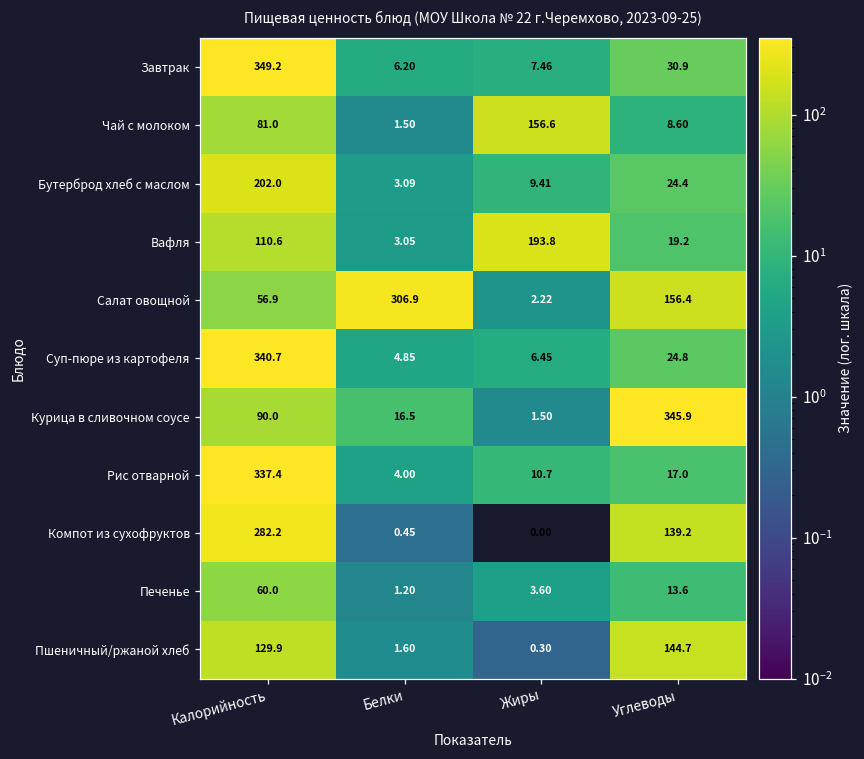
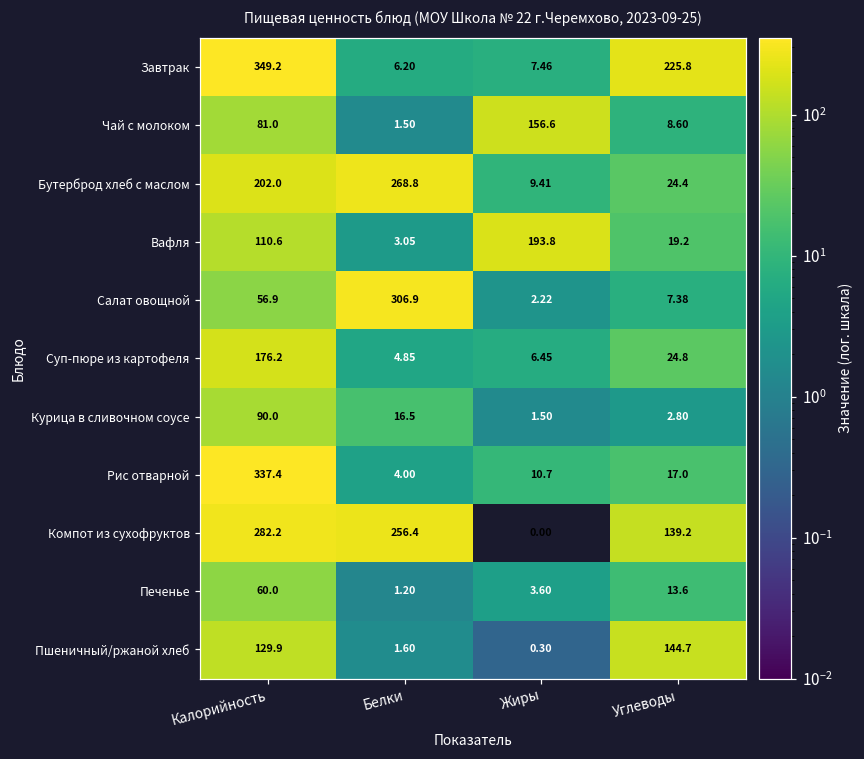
Завтрак, Углеводы: 30.9 -> 225.8
Бутерброд хлеб с маслом, Белки: 3.09 -> 268.8
Салат овощной, Углеводы: 156.4 -> 7.38
Суп-пюре из картофеля, Калорийность: 340.7 -> 176.2
Курица в сливочном соусе, Углеводы: 345.9 -> 2.80
Компот из сухофруктов, Белки: 0.45 -> 256.4
